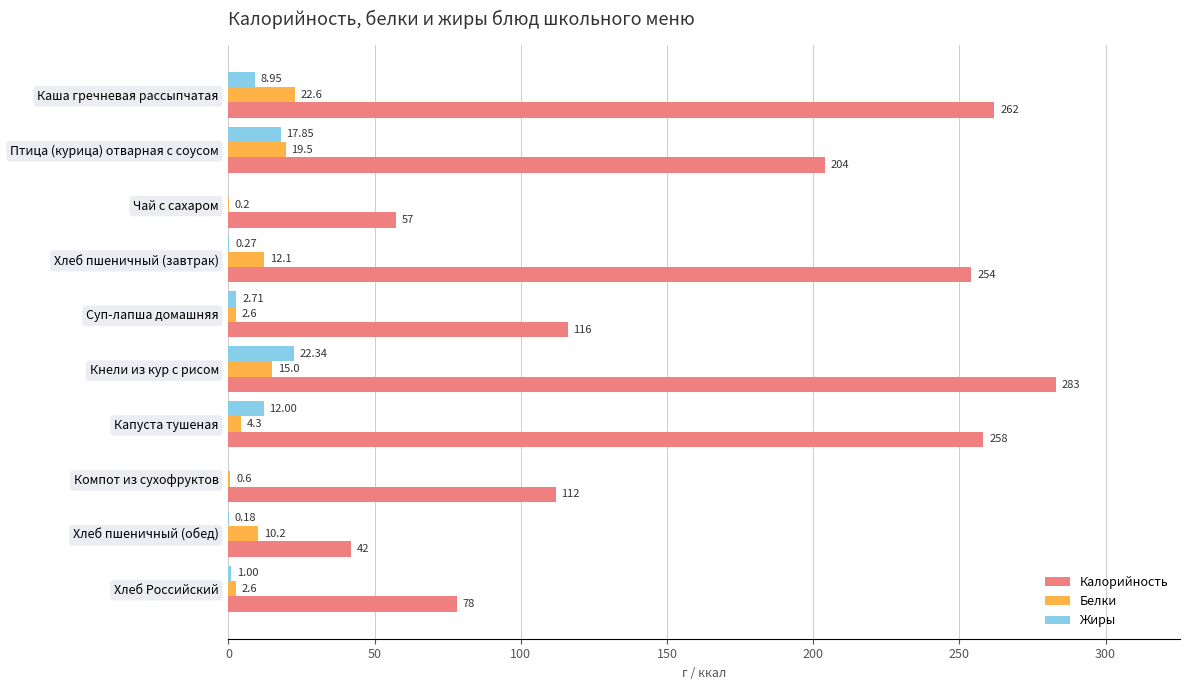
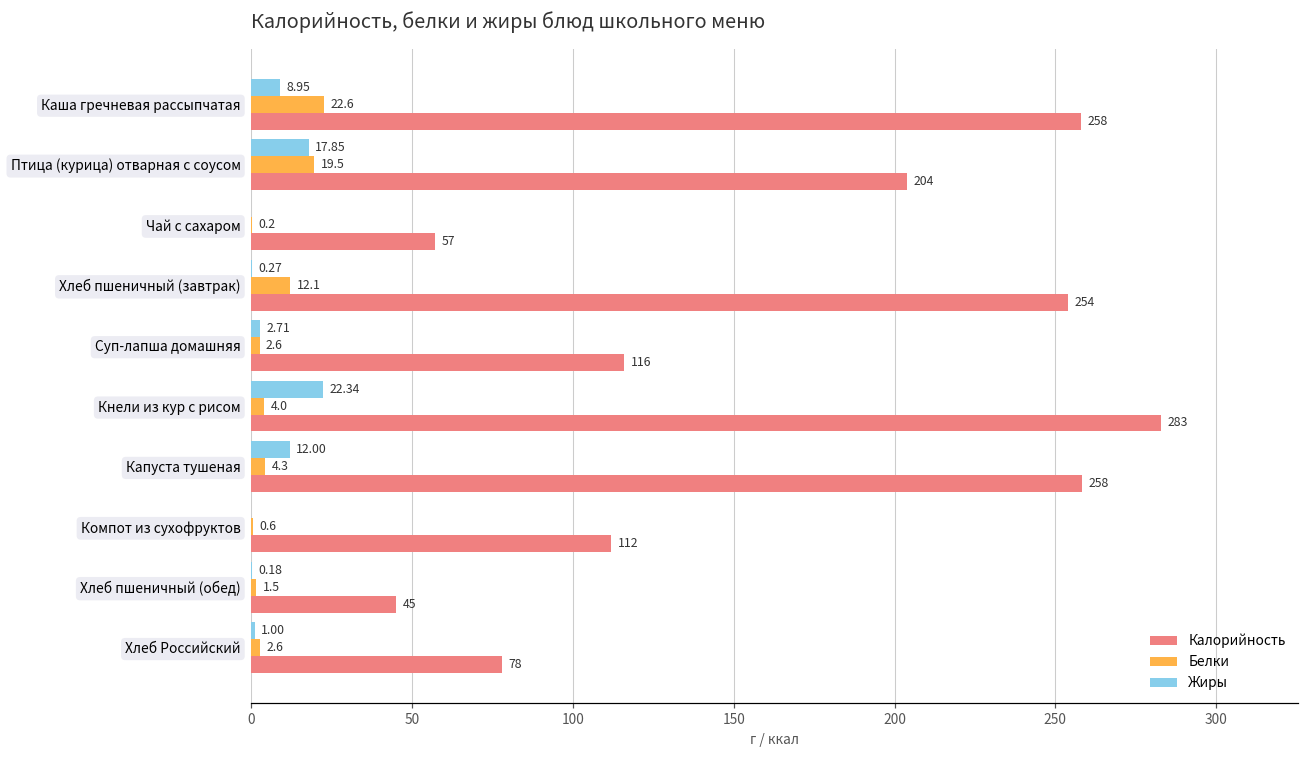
Калорийность, Каша гречневая рассыпчатая: 262 -> 258
Белки, Кнели из кур с рисом: 15.0 -> 4.0
Белки, Хлеб пшеничный (обед): 10.2 -> 1.5
Калорийность, Хлеб пшеничный (обед): 42 -> 45
